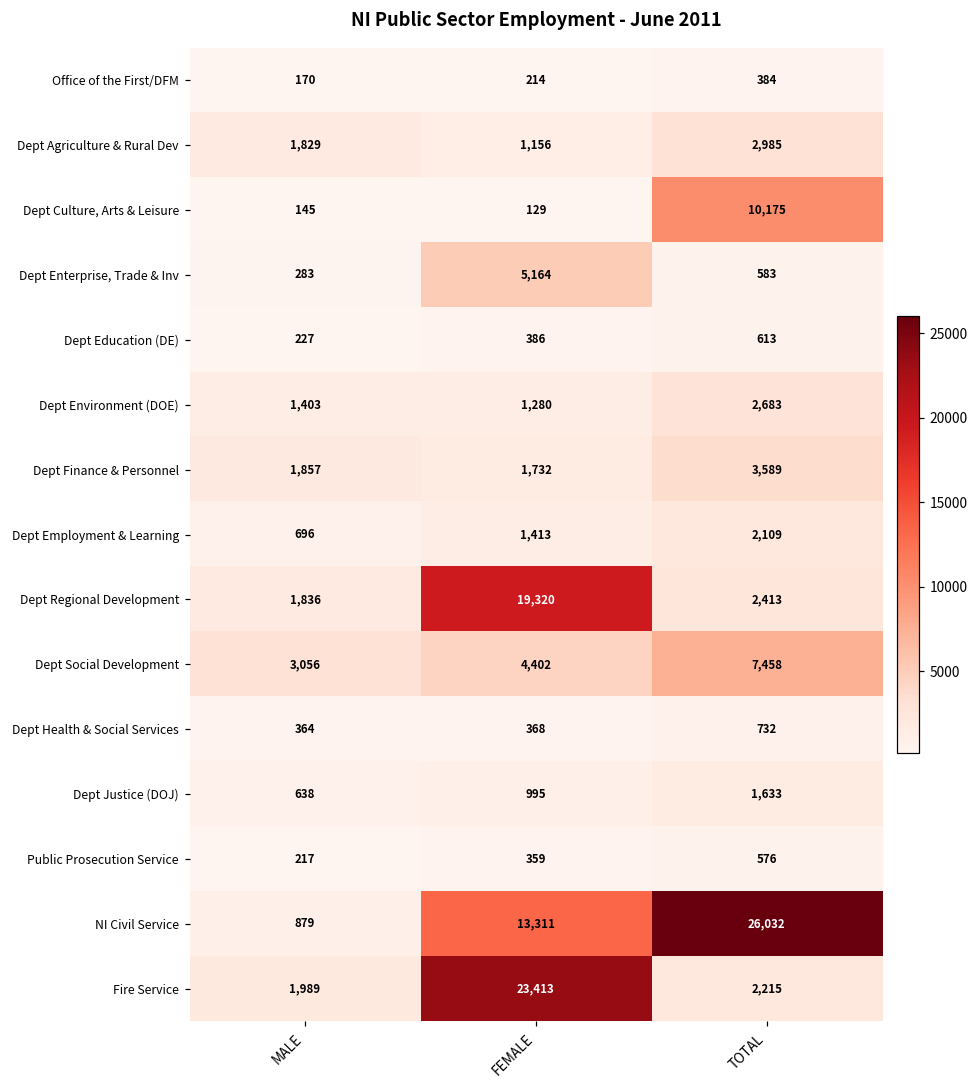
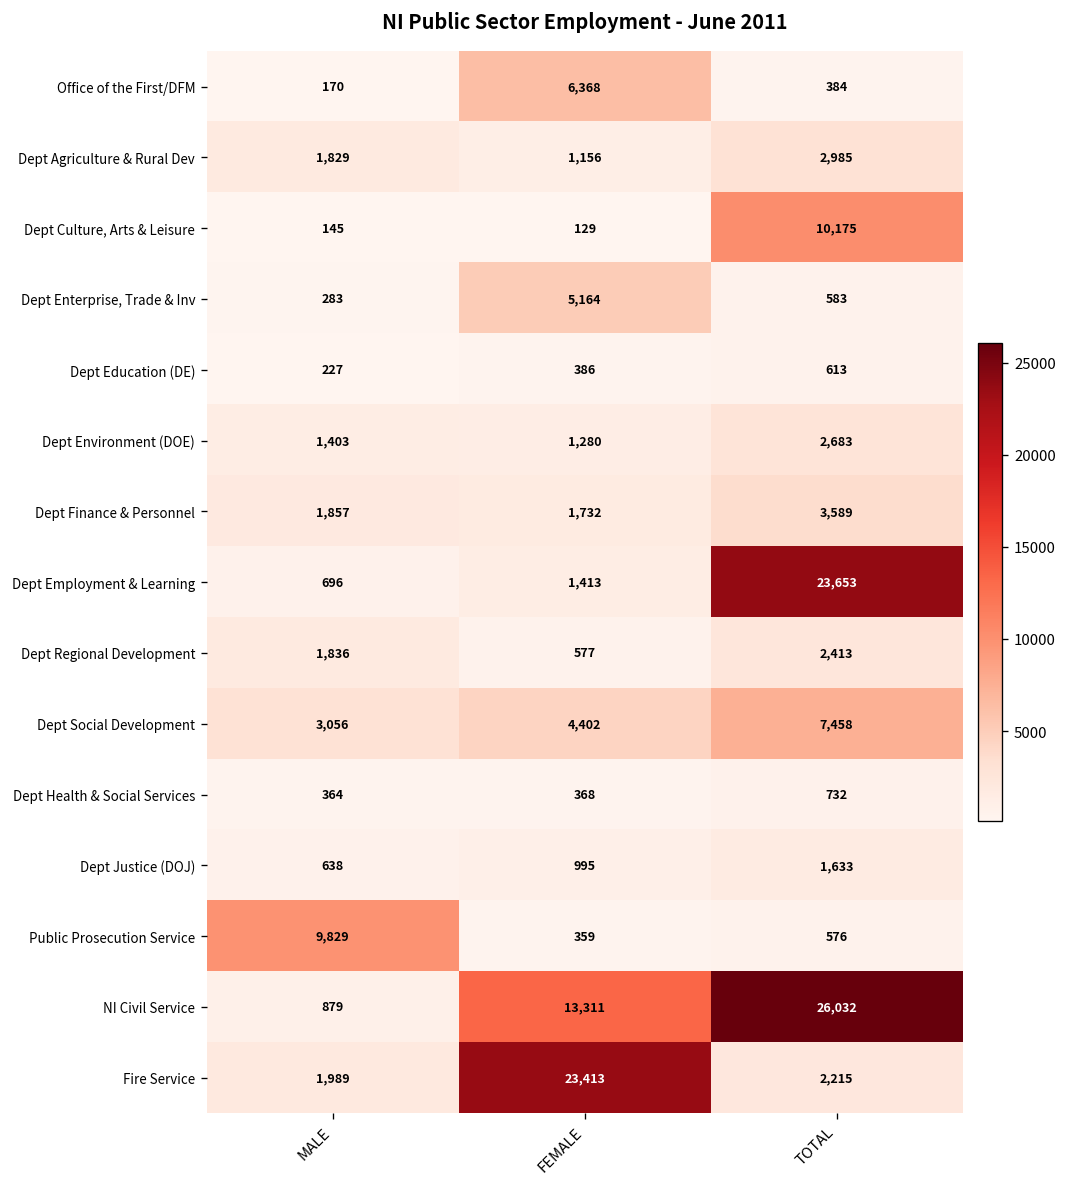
Office of the First/DFM, FEMALE: 214 -> 6,368
Dept Employment & Learning, TOTAL: 2,109 -> 23,653
Dept Regional Development, FEMALE: 19,320 -> 577
Public Prosecution Service, MALE: 217 -> 9,829
